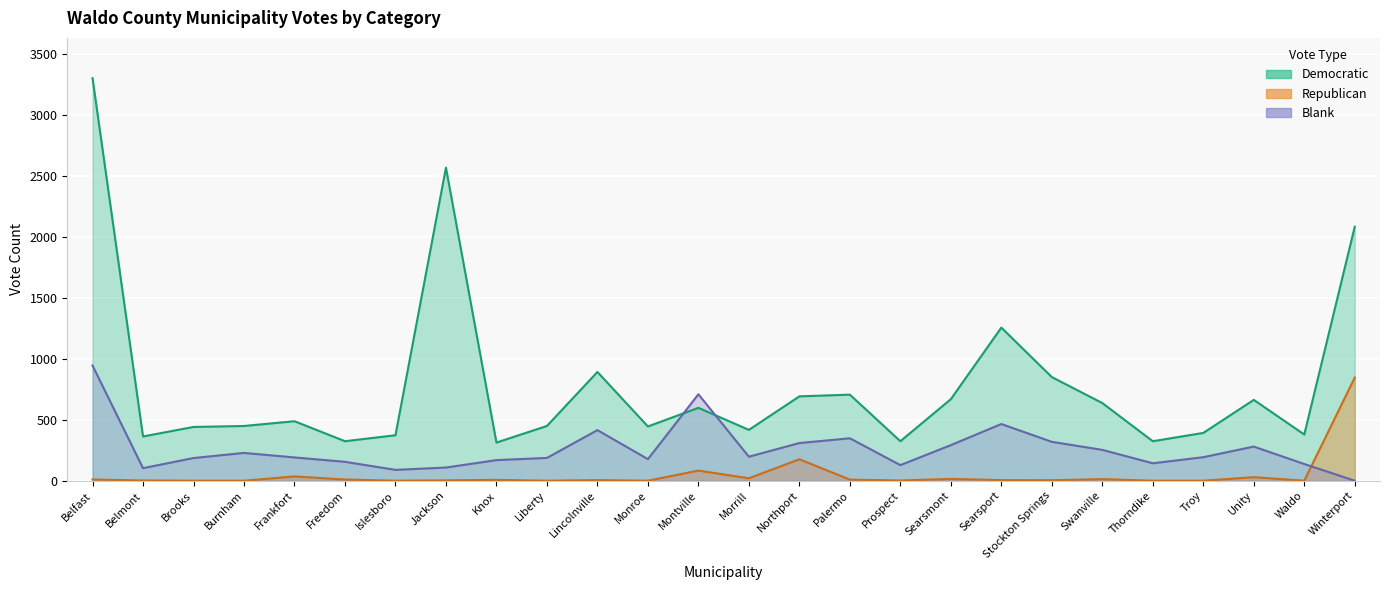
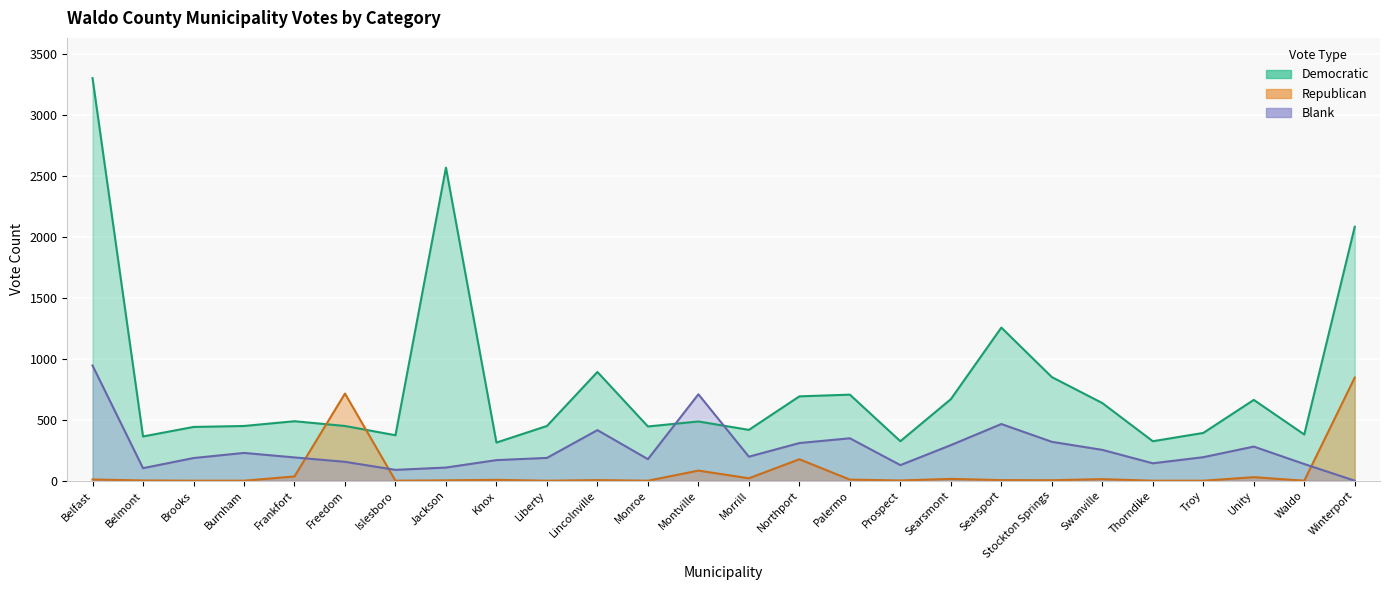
Democratic, Freedom: 320 -> 450
Republican, Freedom: 10 -> 720
Democratic, Montville: 600 -> 490
